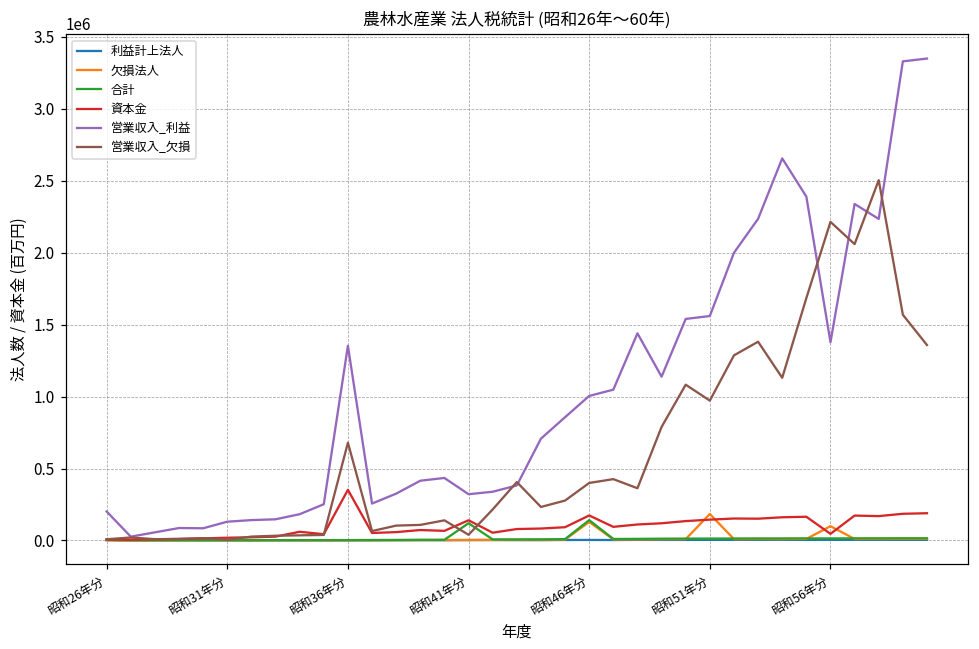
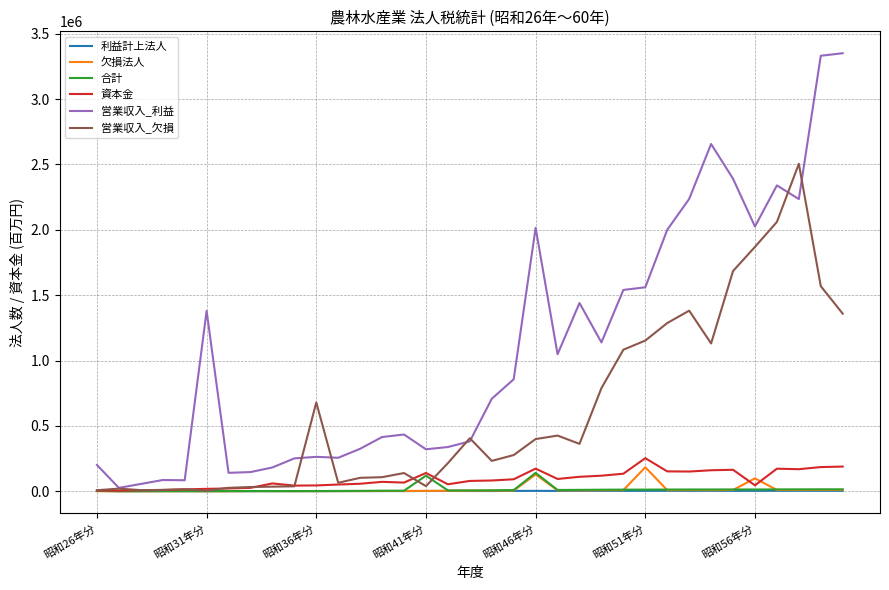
営業収入_利益, 昭和31年分: 130000 -> 1380000
資本金, 昭和36年分: 350000 -> 50000
営業収入_利益, 昭和36年分: 1350000 -> 260000
営業収入_利益, 昭和46年分: 1000000 -> 2020000
資本金, 昭和51年分: 140000 -> 250000
営業収入_欠損, 昭和51年分: 970000 -> 1150000
営業収入_利益, 昭和56年分: 1380000 -> 2020000
営業収入_欠損, 昭和56年分: 2210000 -> 1870000
